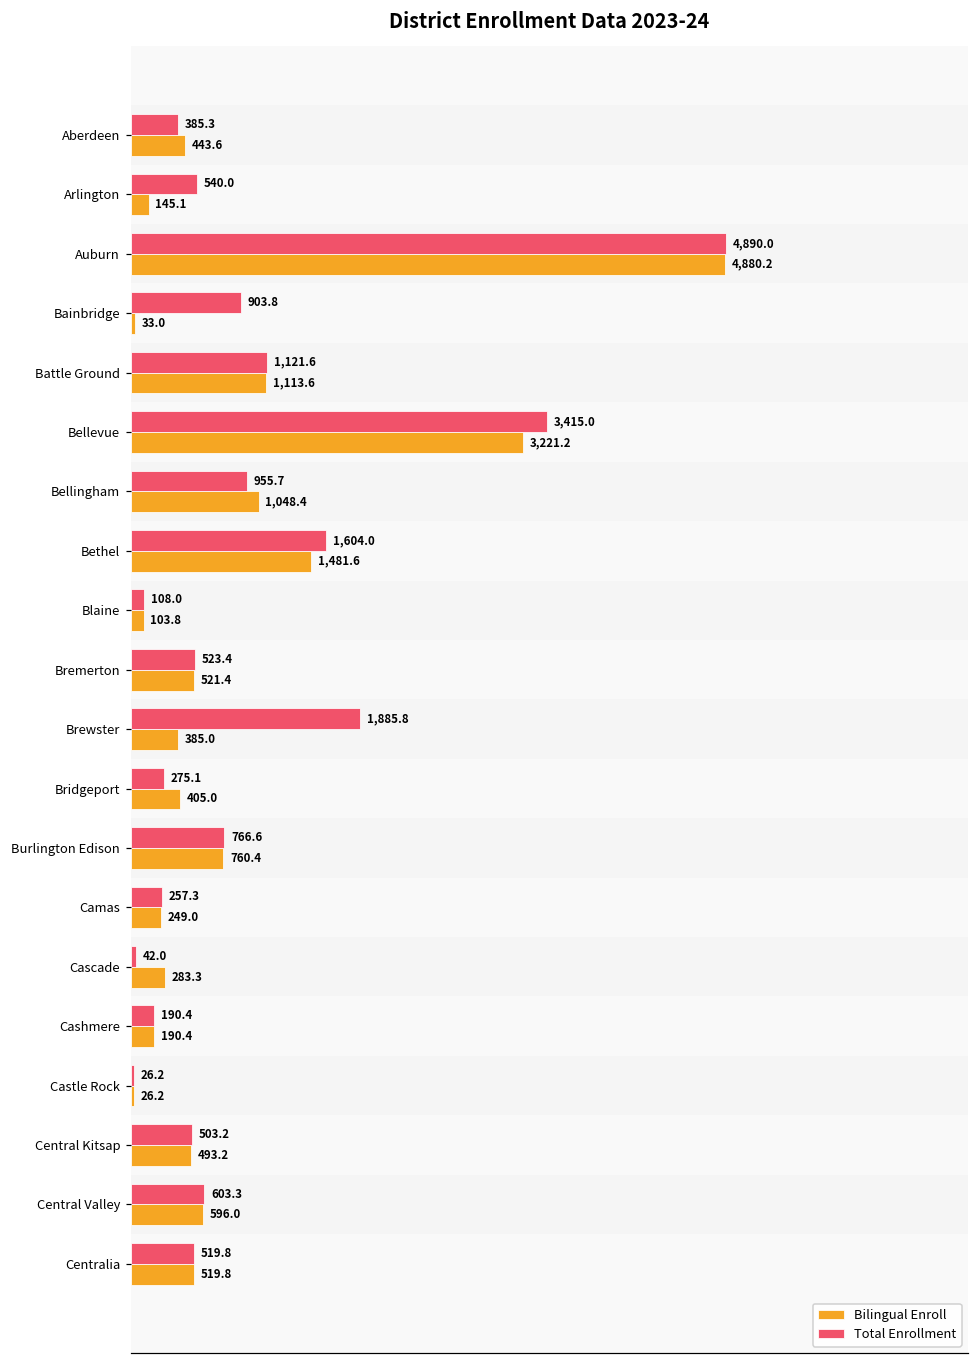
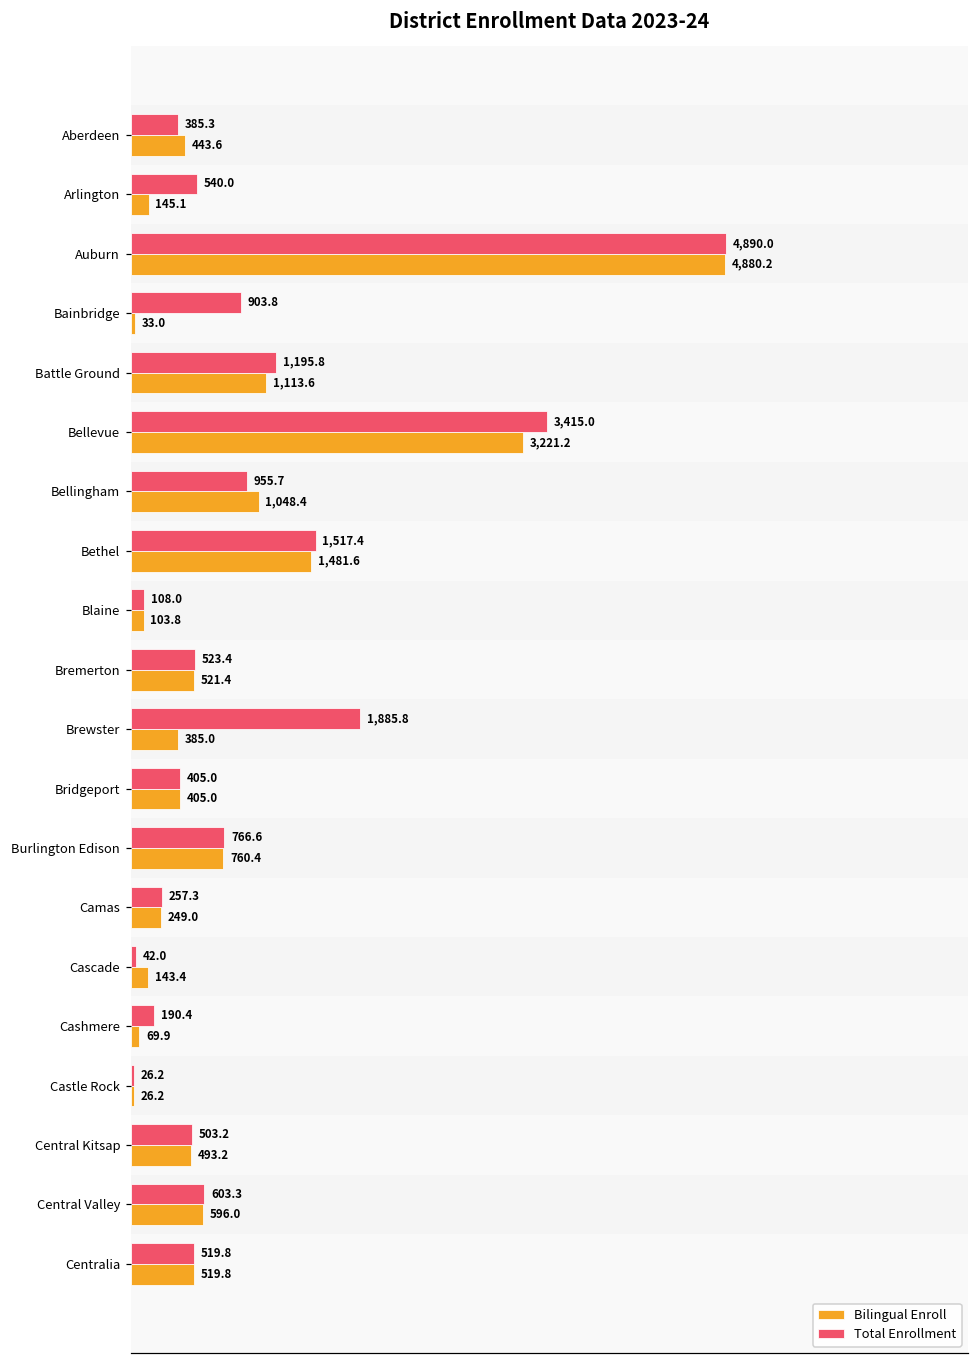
Total Enrollment, Battle Ground: 1,121.6 -> 1,195.8
Total Enrollment, Bethel: 1,604.0 -> 1,517.4
Total Enrollment, Bridgeport: 275.1 -> 405.0
Bilingual Enroll, Cascade: 283.3 -> 143.4
Bilingual Enroll, Cashmere: 190.4 -> 69.9
